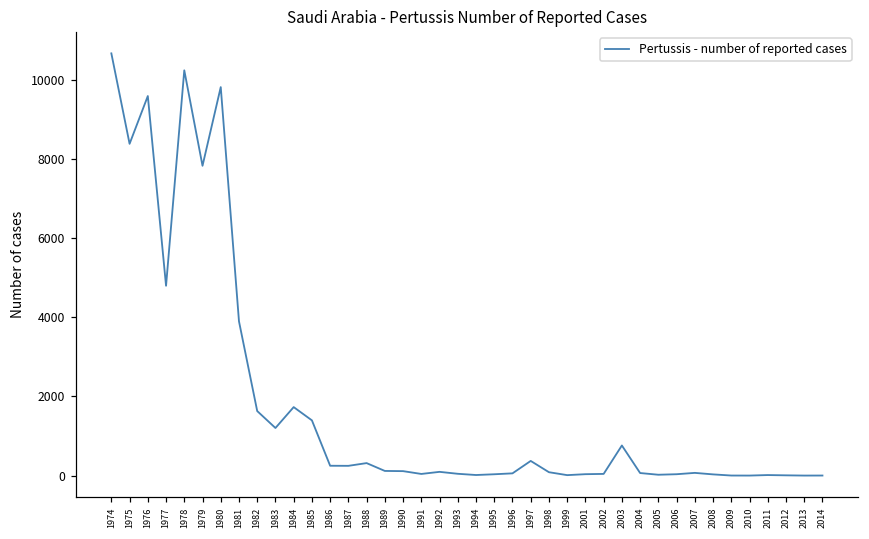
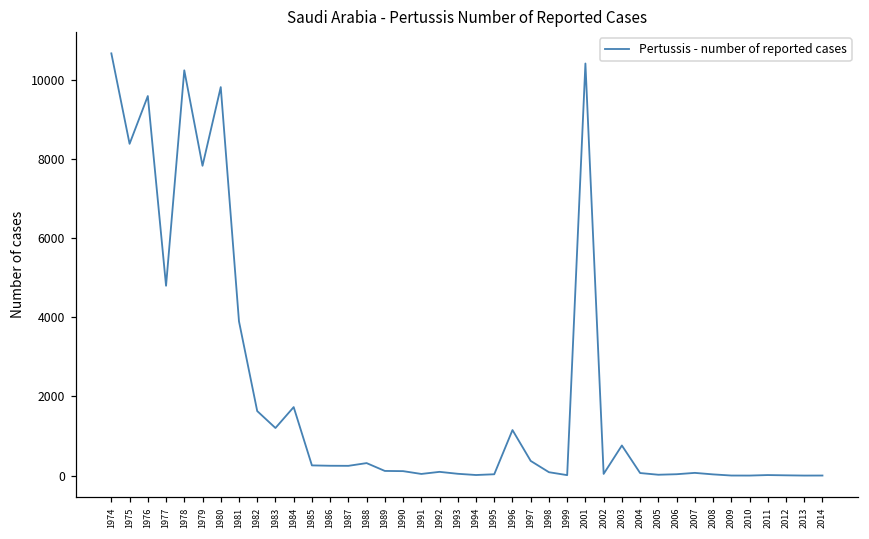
1985: 1400 -> 300
1996: 100 -> 1200
2001: 0 -> 10400
